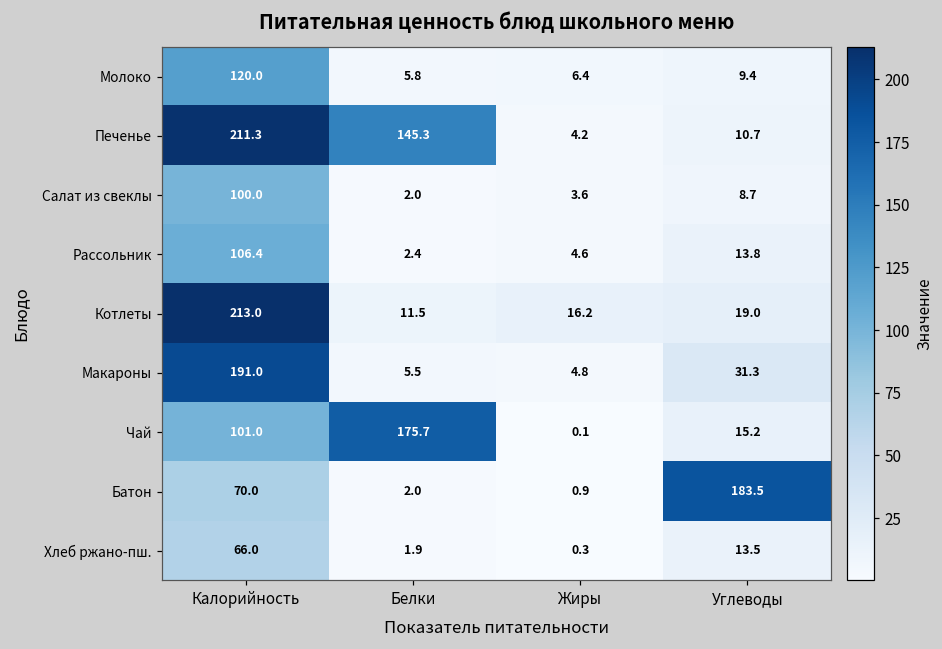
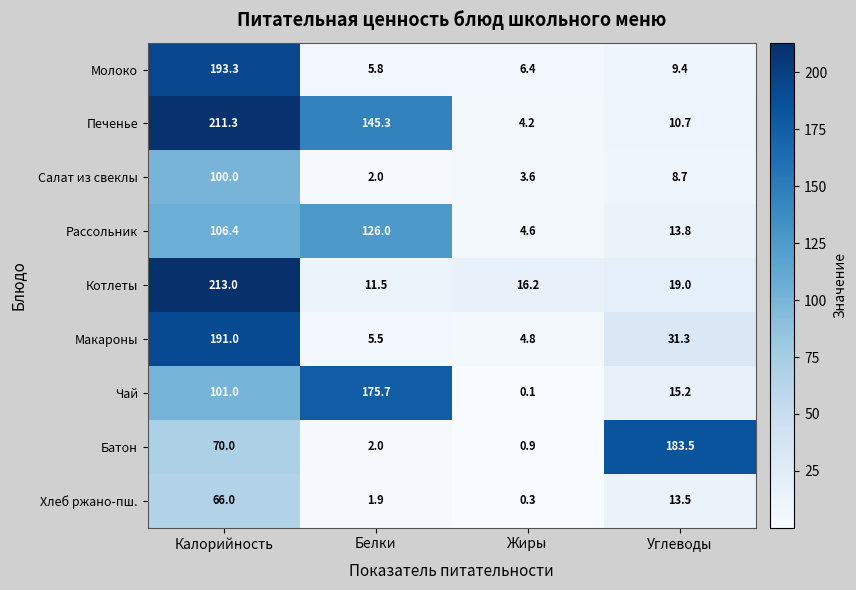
Молоко, Калорийность: 120.0 -> 193.3
Рассольник, Белки: 2.4 -> 126.0
